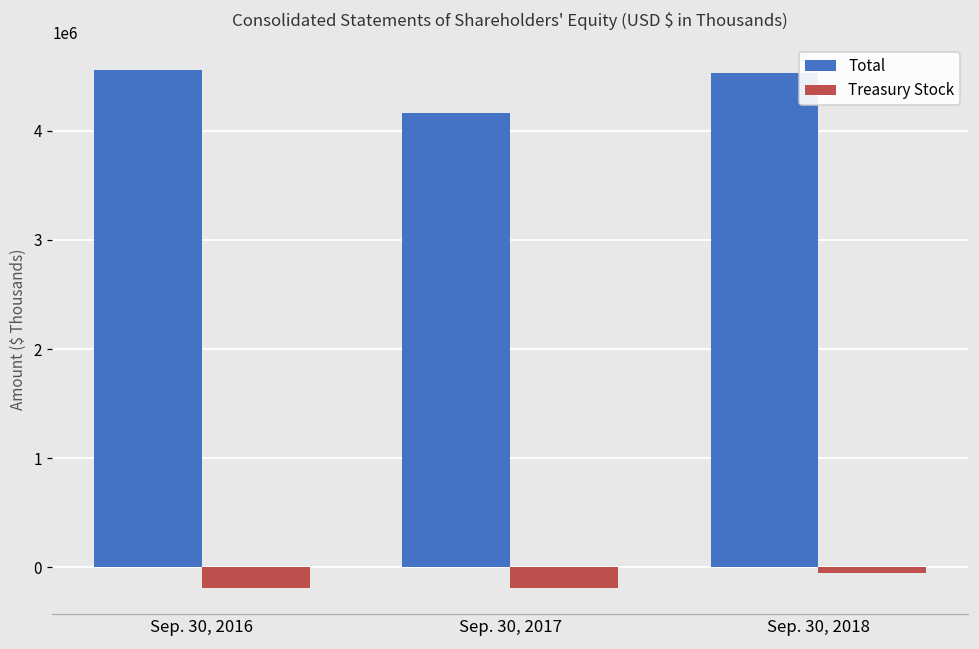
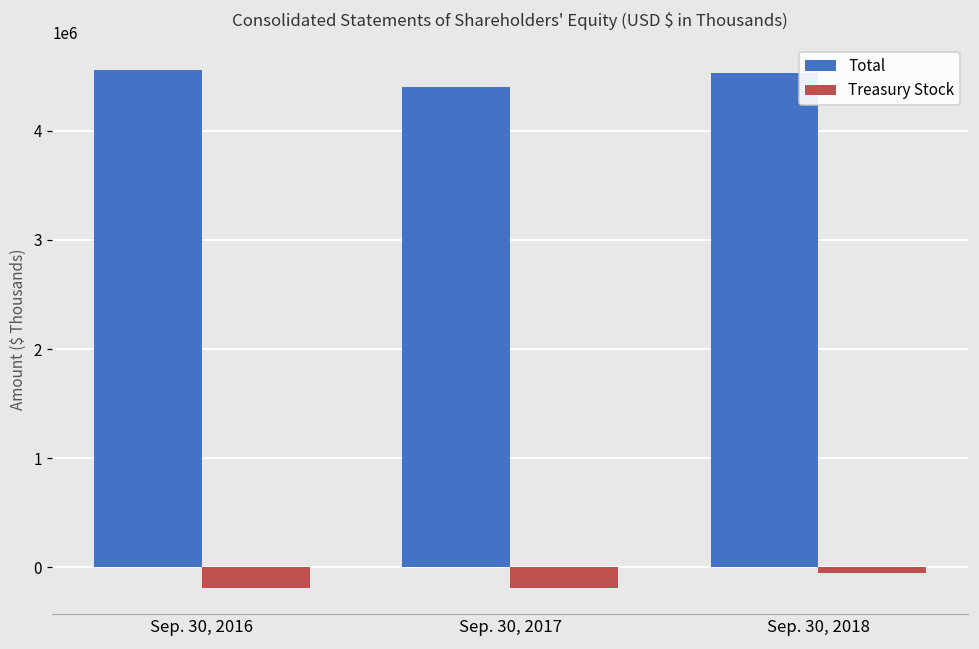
Total, Sep. 30, 2017: 4200000 -> 4400000
